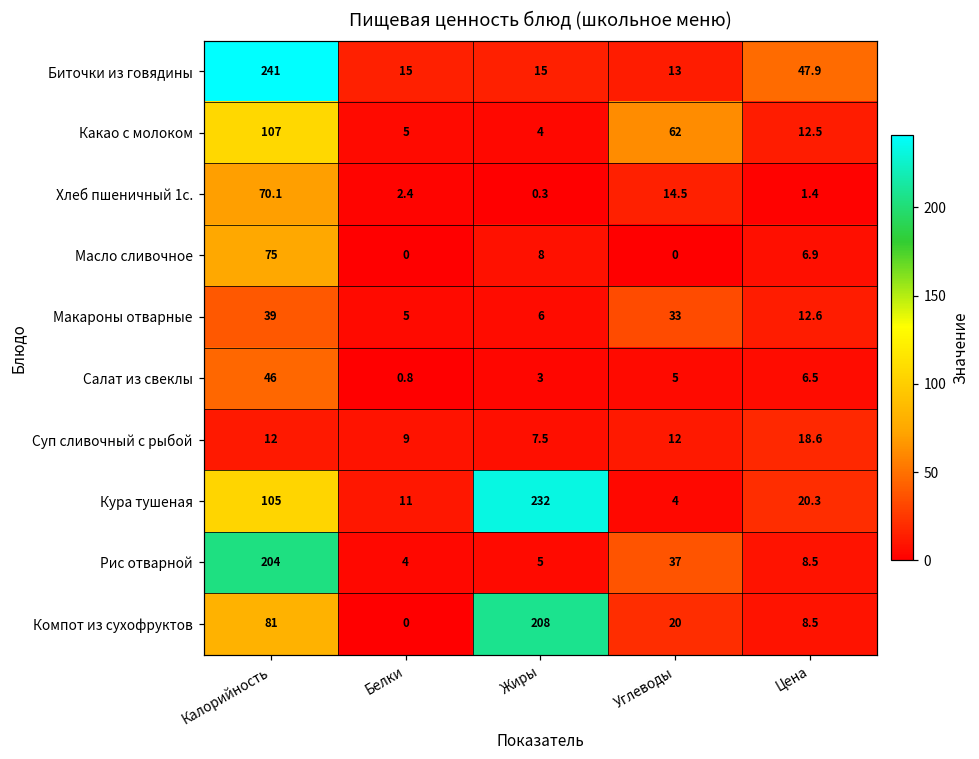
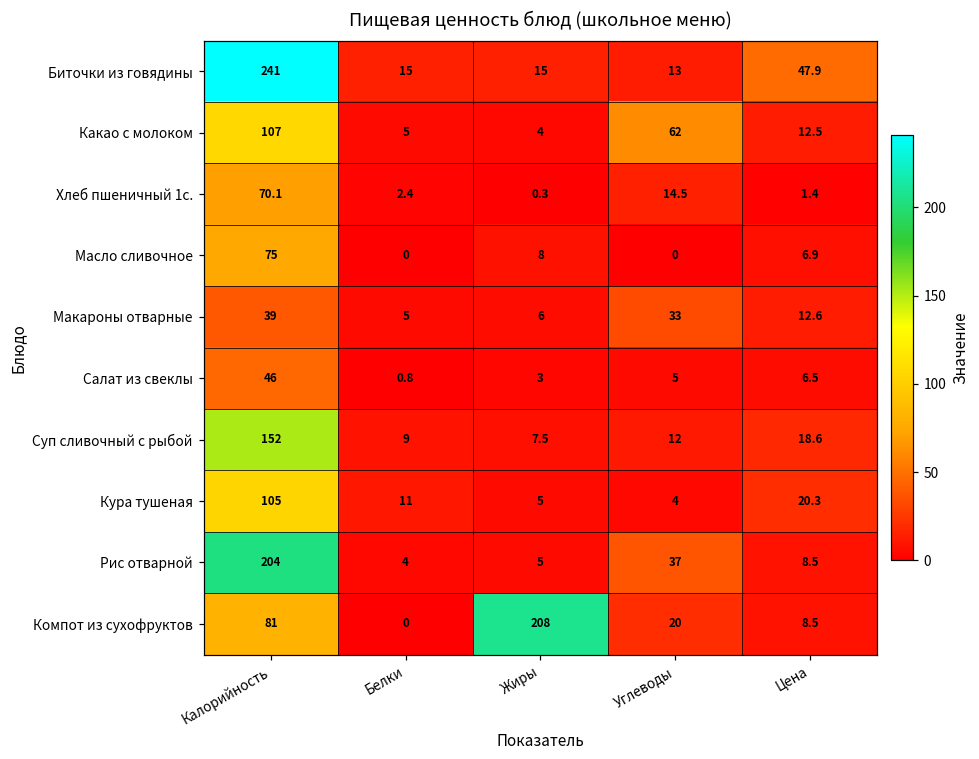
Суп сливочный с рыбой, Калорийность: 12 -> 152
Кура тушеная, Жиры: 232 -> 5
